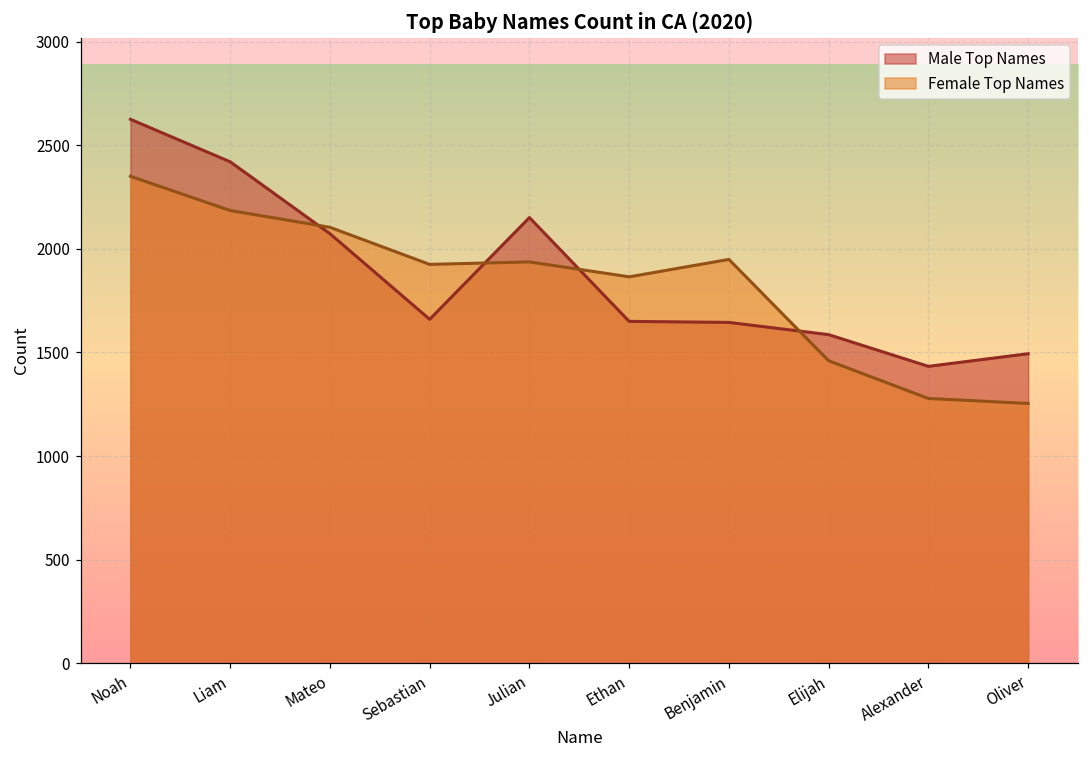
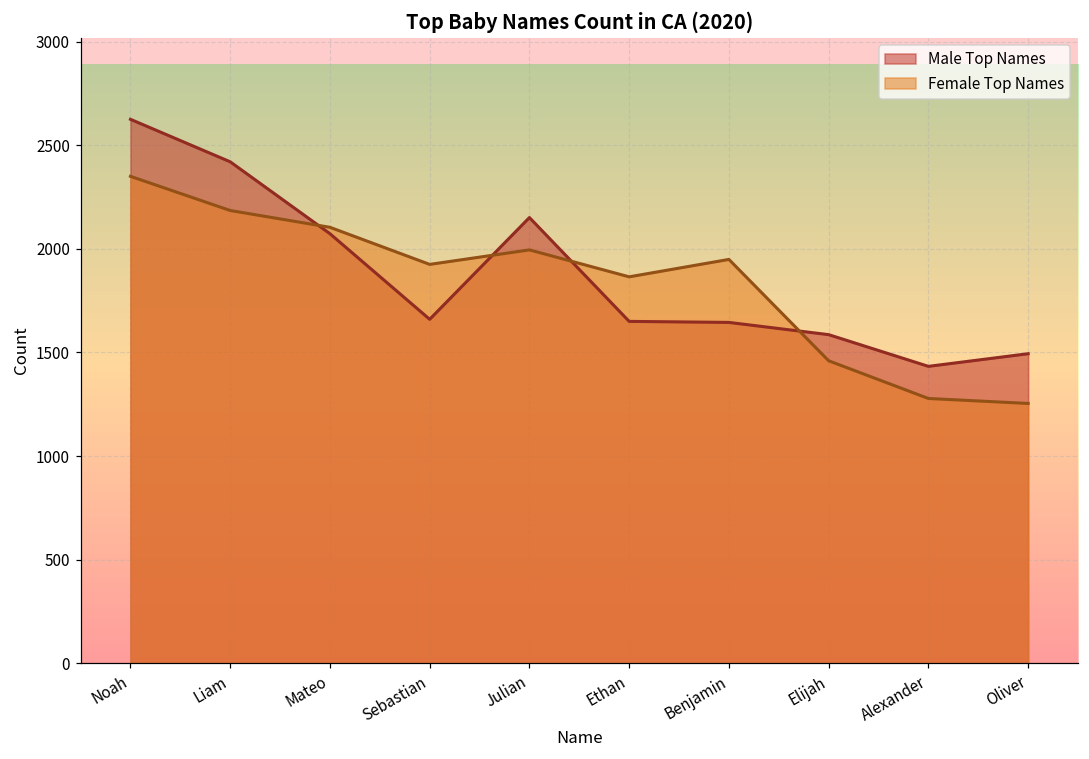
Female Top Names, Julian: 1940 -> 2000
